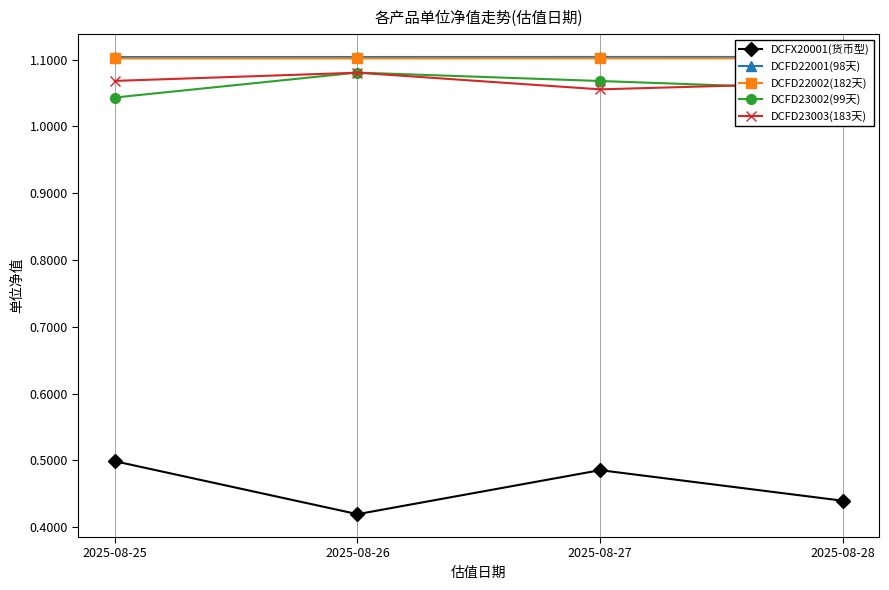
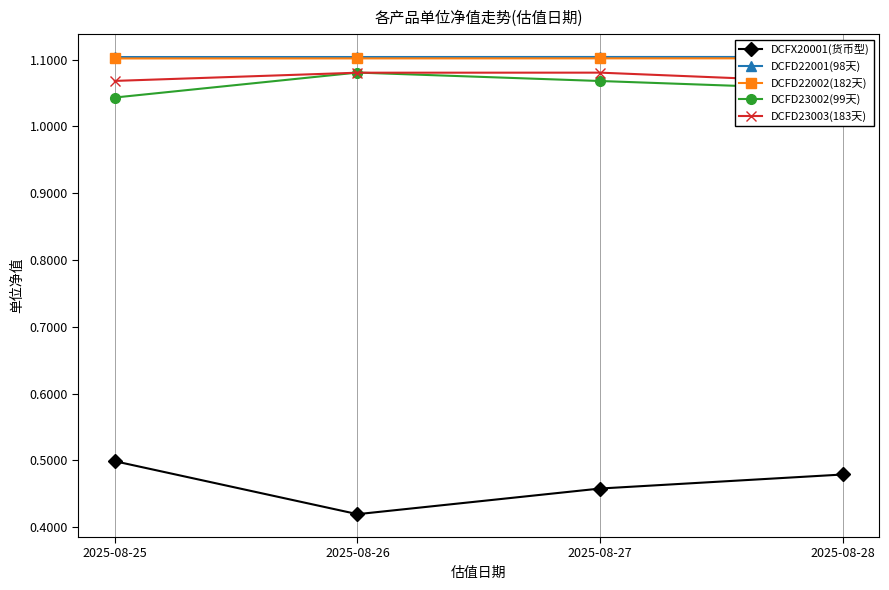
DCFX20001(货币型), 2025-08-27: 0.49 -> 0.46
DCFD23003(183天), 2025-08-27: 1.06 -> 1.08
DCFX20001(货币型), 2025-08-28: 0.44 -> 0.48
